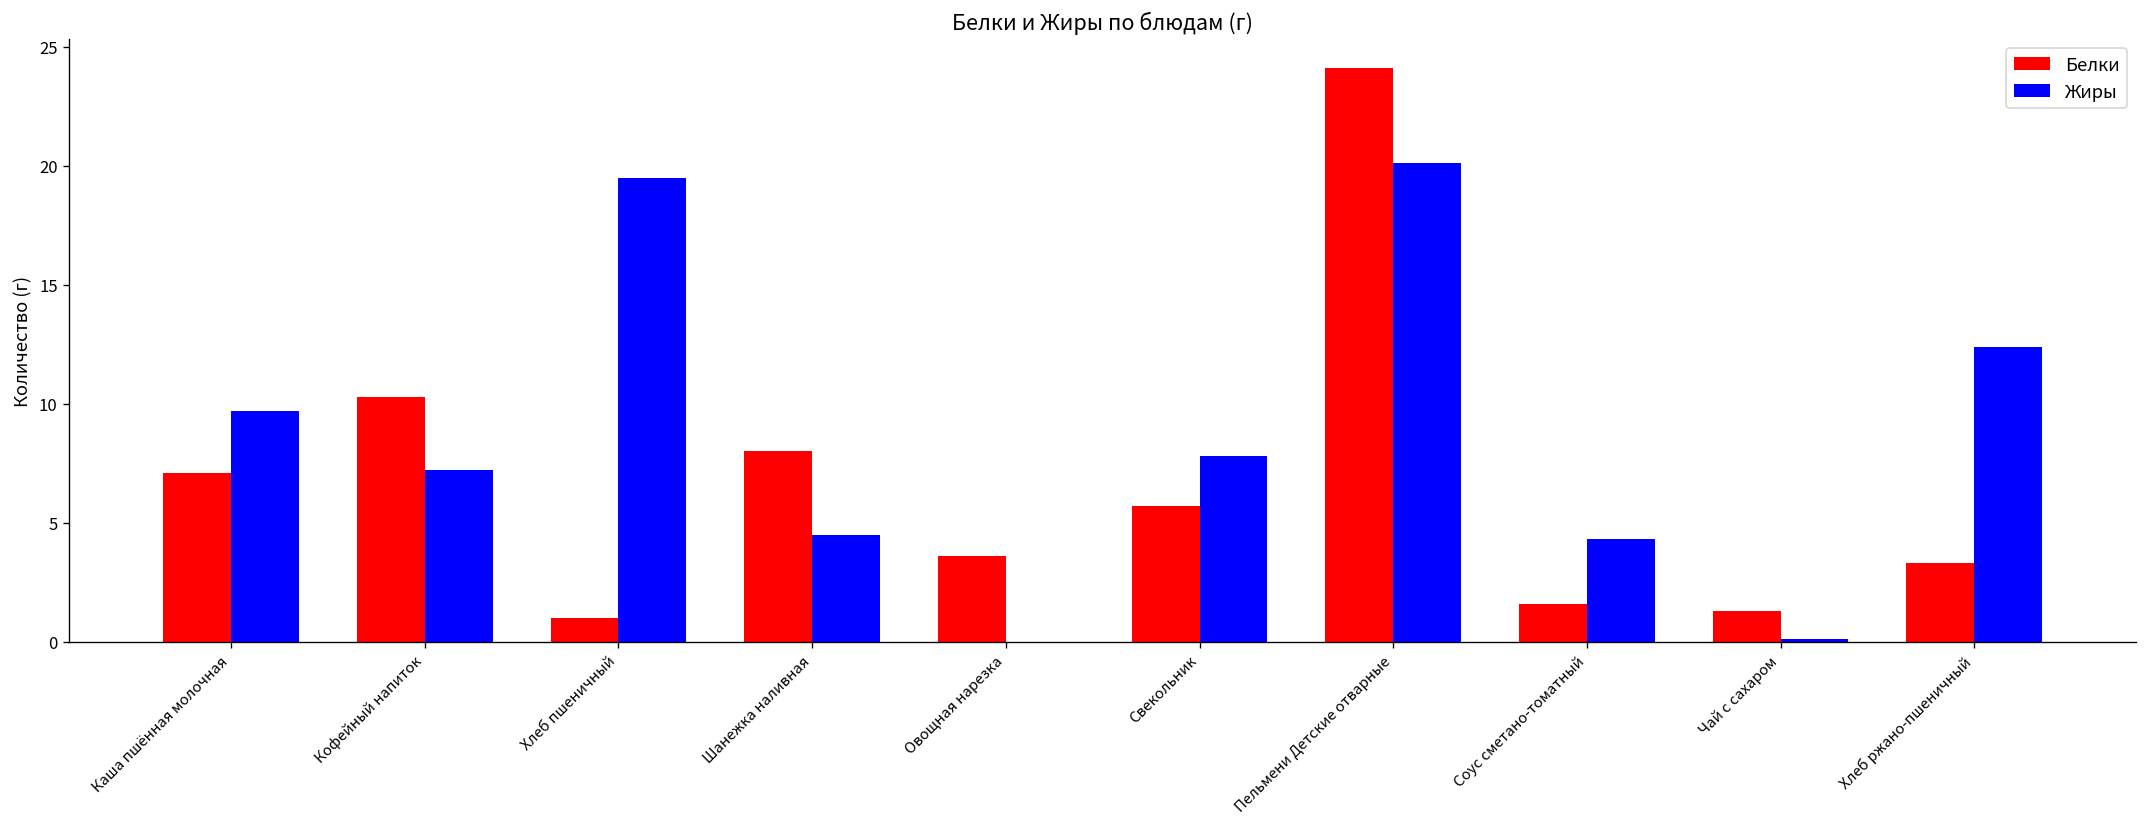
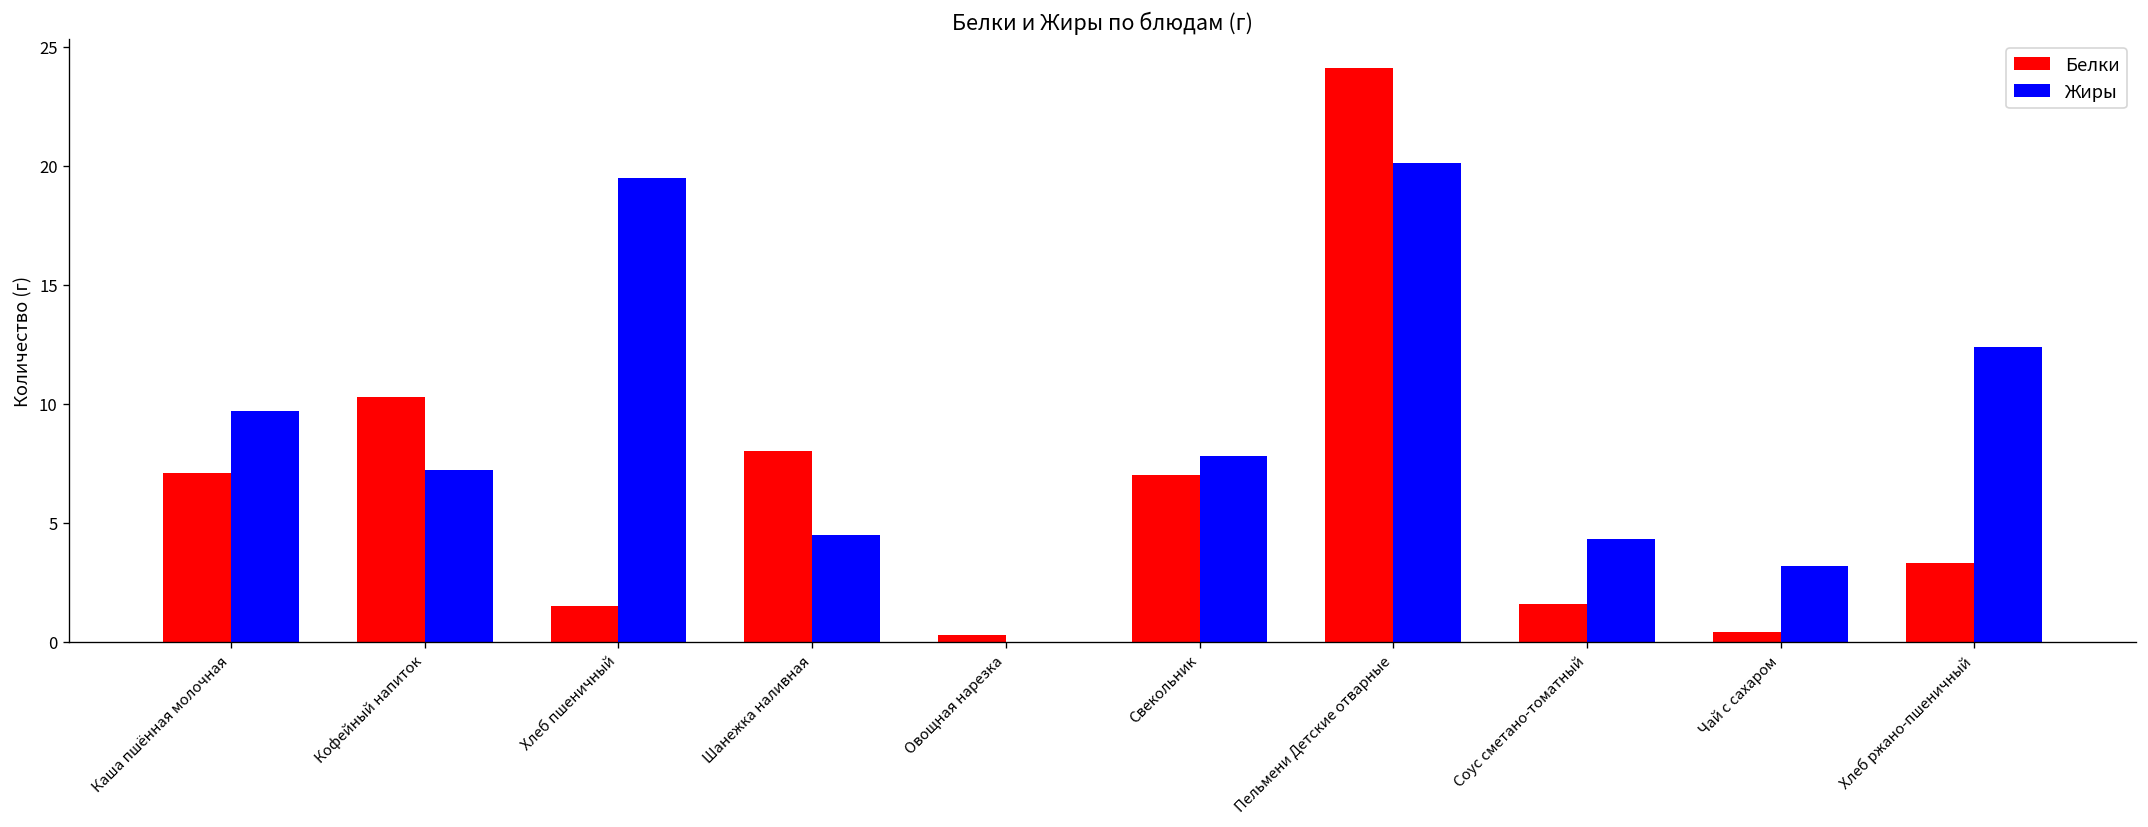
Белки, Хлеб пшеничный: 1.0 -> 1.5
Белки, Овощная нарезка: 3.6 -> 0.3
Белки, Свекольник: 5.7 -> 7.0
Белки, Чай с сахаром: 1.3 -> 0.4
Жиры, Чай с сахаром: 0.1 -> 3.2
